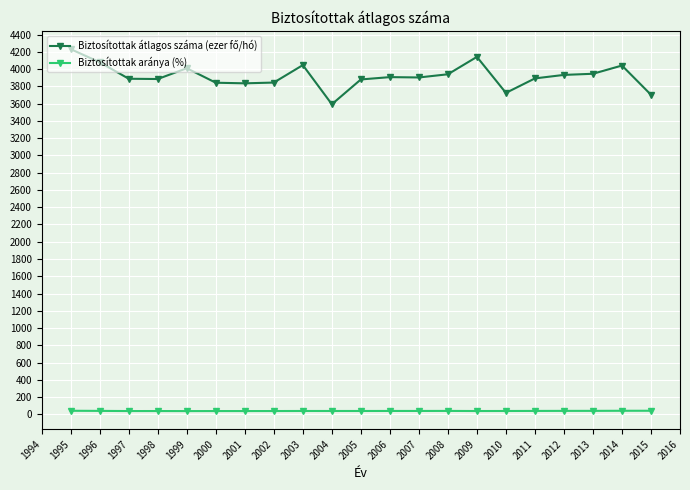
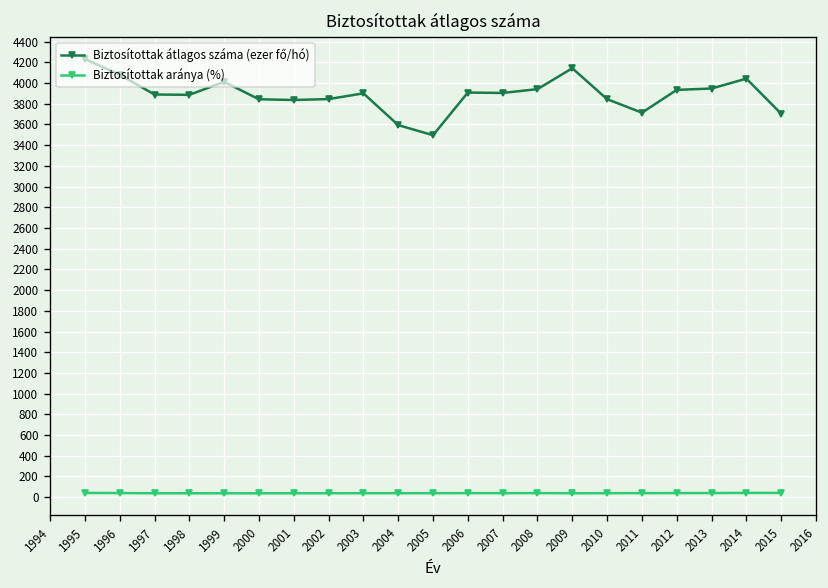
Biztosítottak átlagos száma (ezer fő/hó), 2003: 4000 -> 3900
Biztosítottak átlagos száma (ezer fő/hó), 2005: 3900 -> 3500
Biztosítottak átlagos száma (ezer fő/hó), 2010: 3700 -> 3800
Biztosítottak átlagos száma (ezer fő/hó), 2011: 3900 -> 3700
